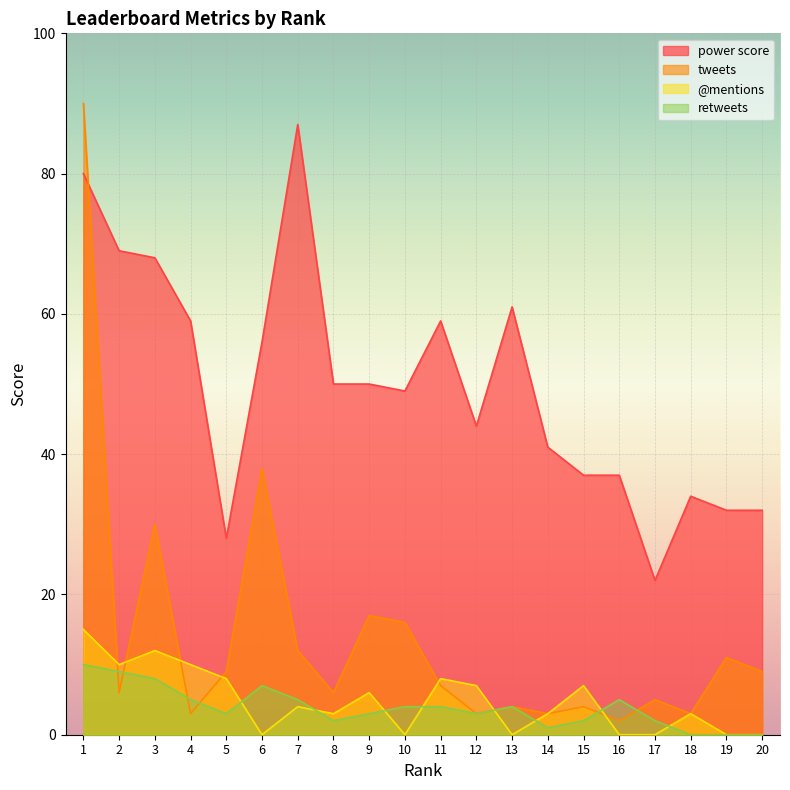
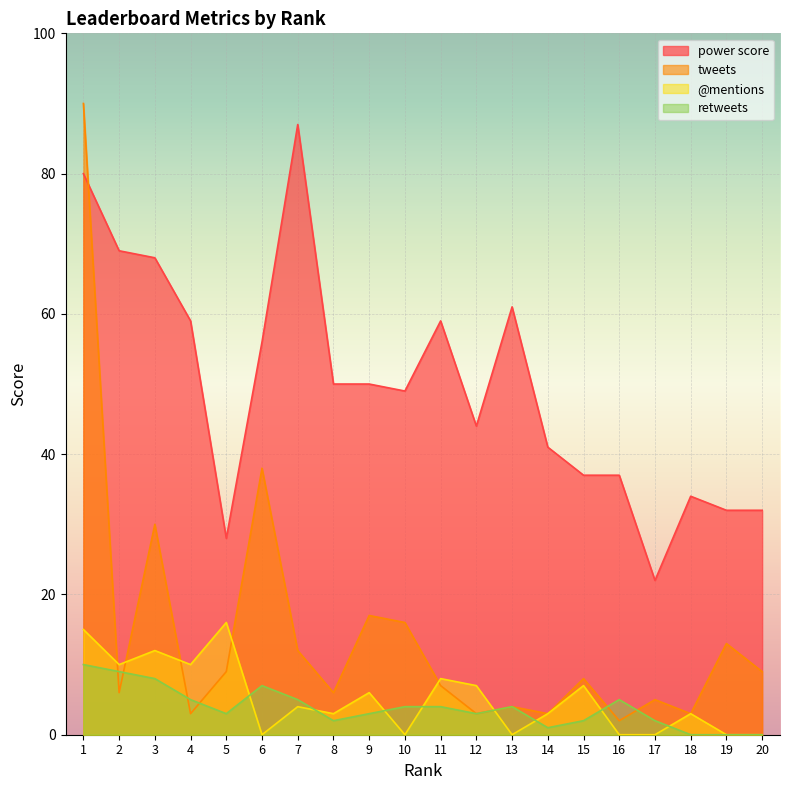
@mentions, 5: 8 -> 16
tweets, 15: 4 -> 8
tweets, 19: 11 -> 13
